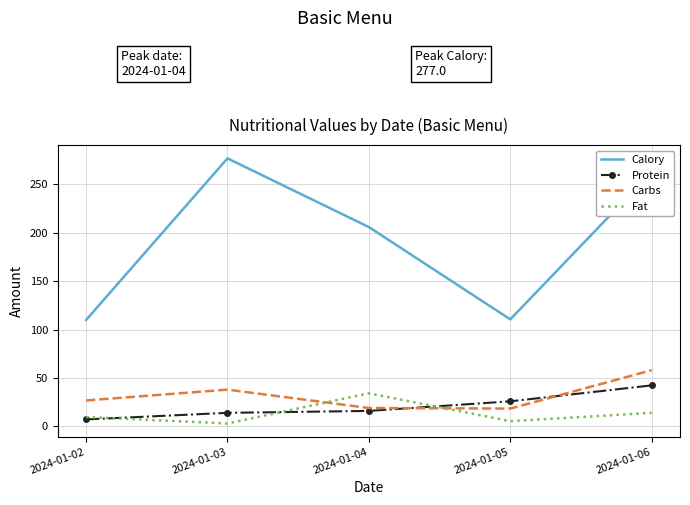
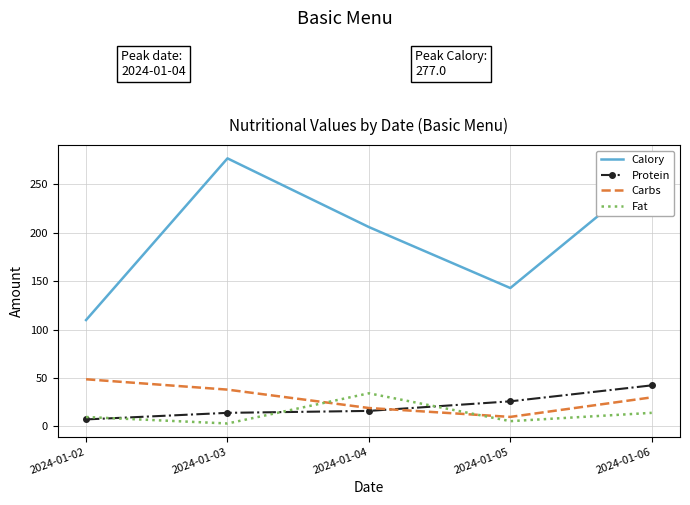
Carbs, 2024-01-02: 30 -> 50
Calory, 2024-01-05: 110 -> 140
Carbs, 2024-01-05: 20 -> 10
Carbs, 2024-01-06: 60 -> 30
